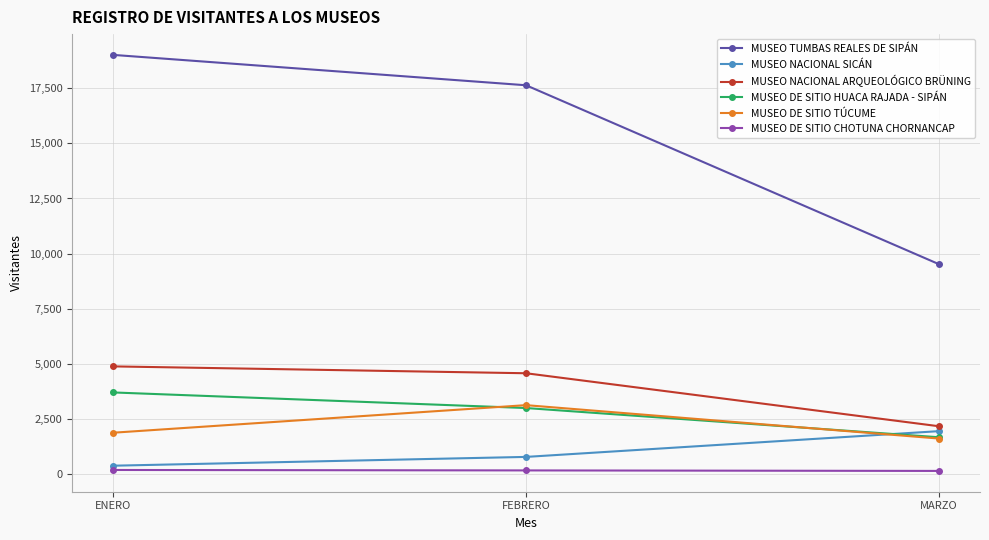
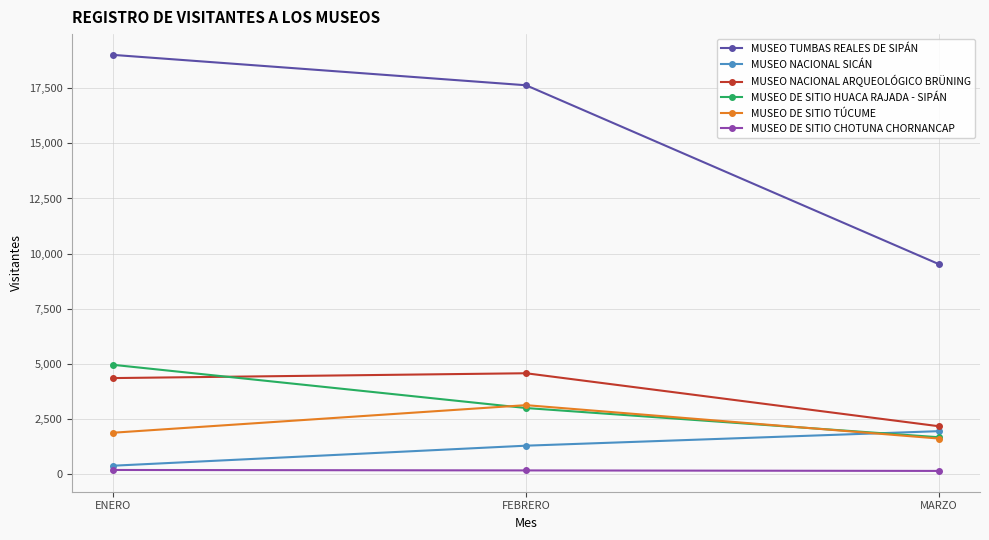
MUSEO NACIONAL ARQUEOLÓGICO BRÜNING, ENERO: 4,900 -> 4,400
MUSEO DE SITIO HUACA RAJADA - SIPÁN, ENERO: 3,700 -> 5,000
MUSEO NACIONAL SICÁN, FEBRERO: 800 -> 1,300
